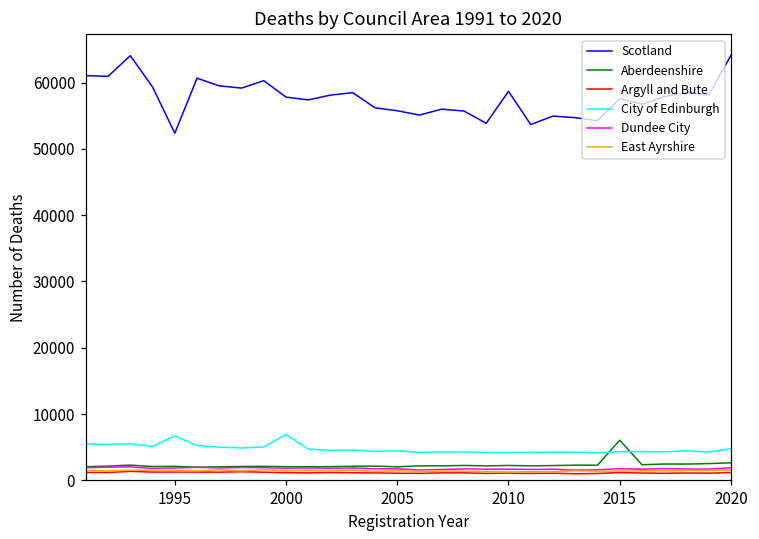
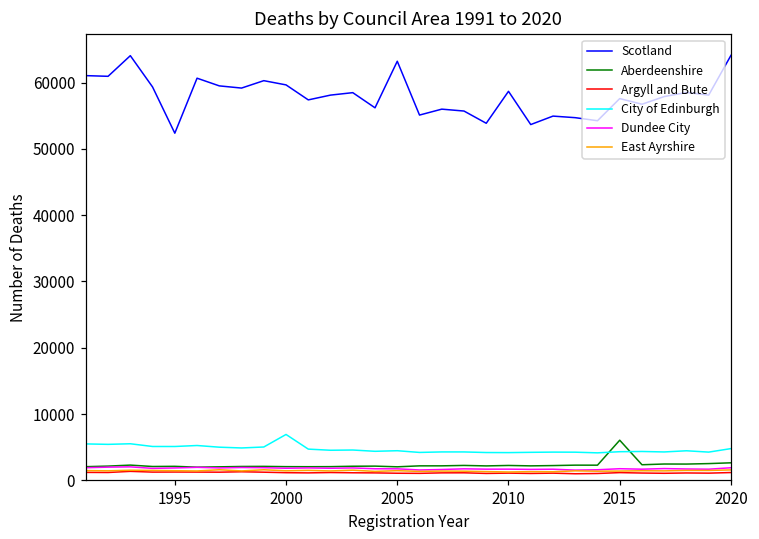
City of Edinburgh, 1995: 7000 -> 5000
Scotland, 2000: 58000 -> 60000
Scotland, 2005: 56000 -> 63000
